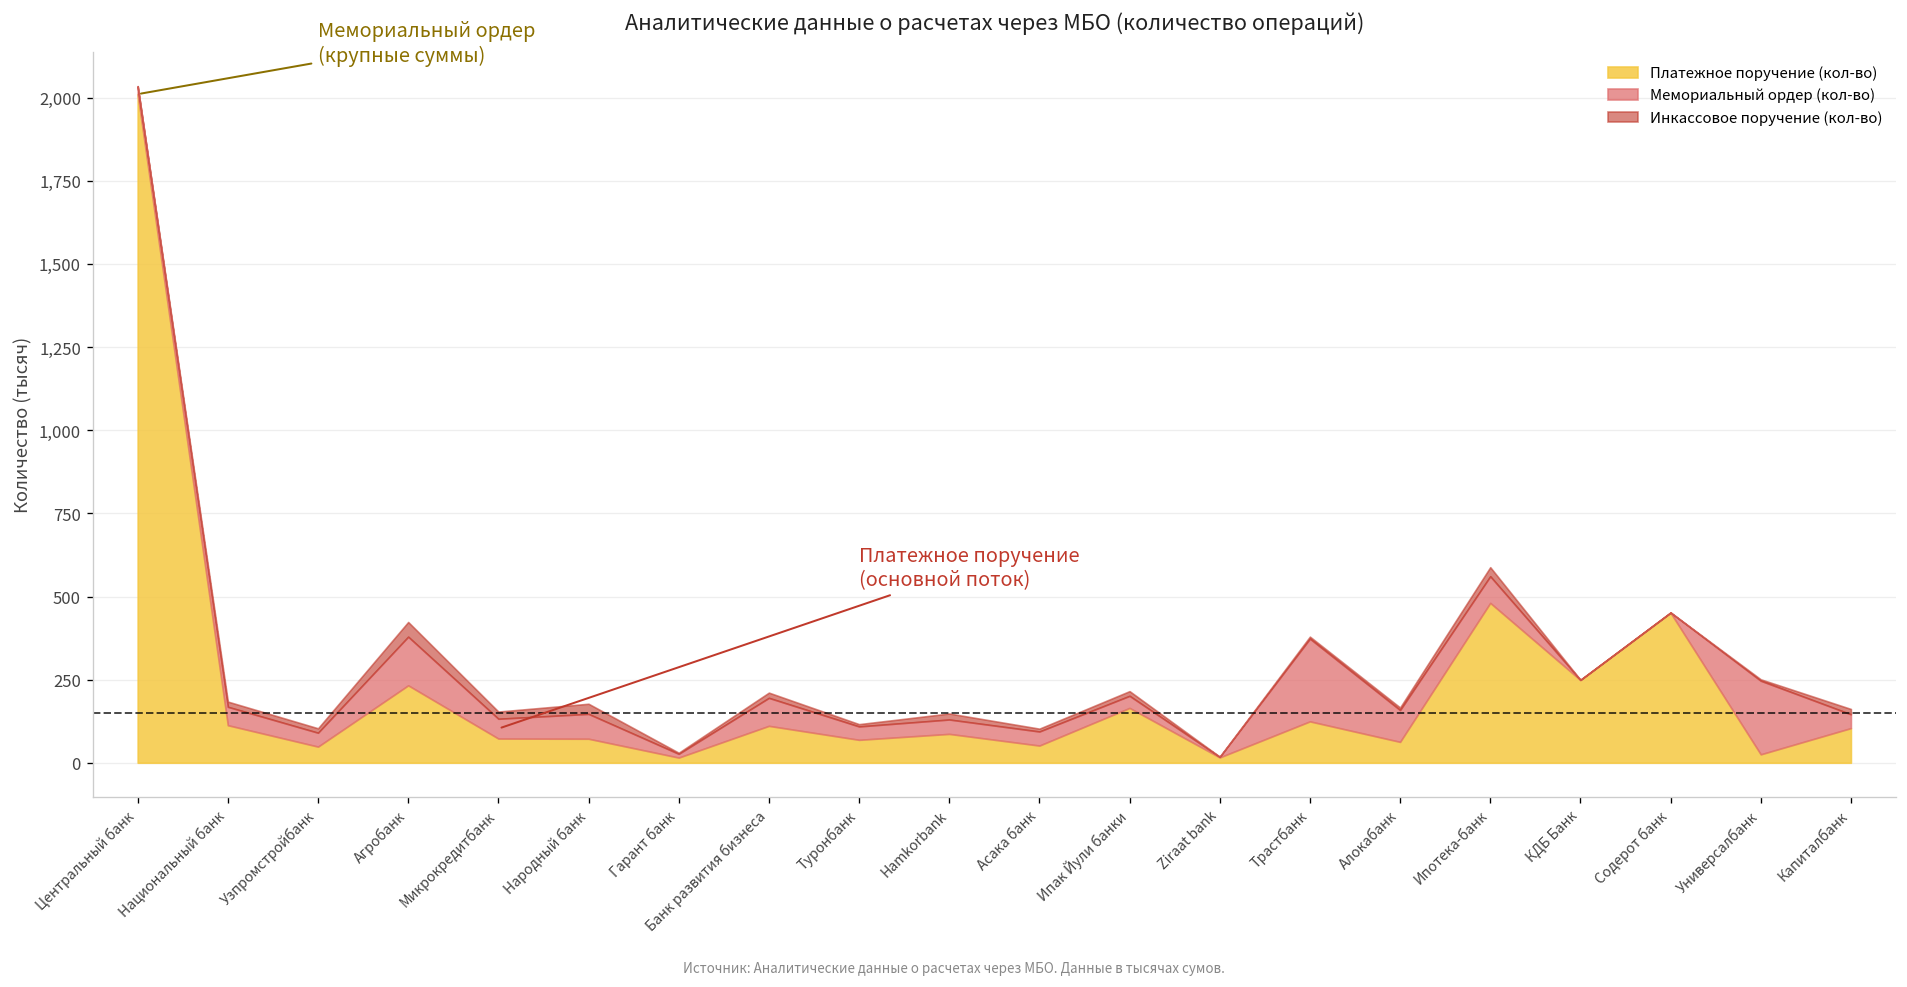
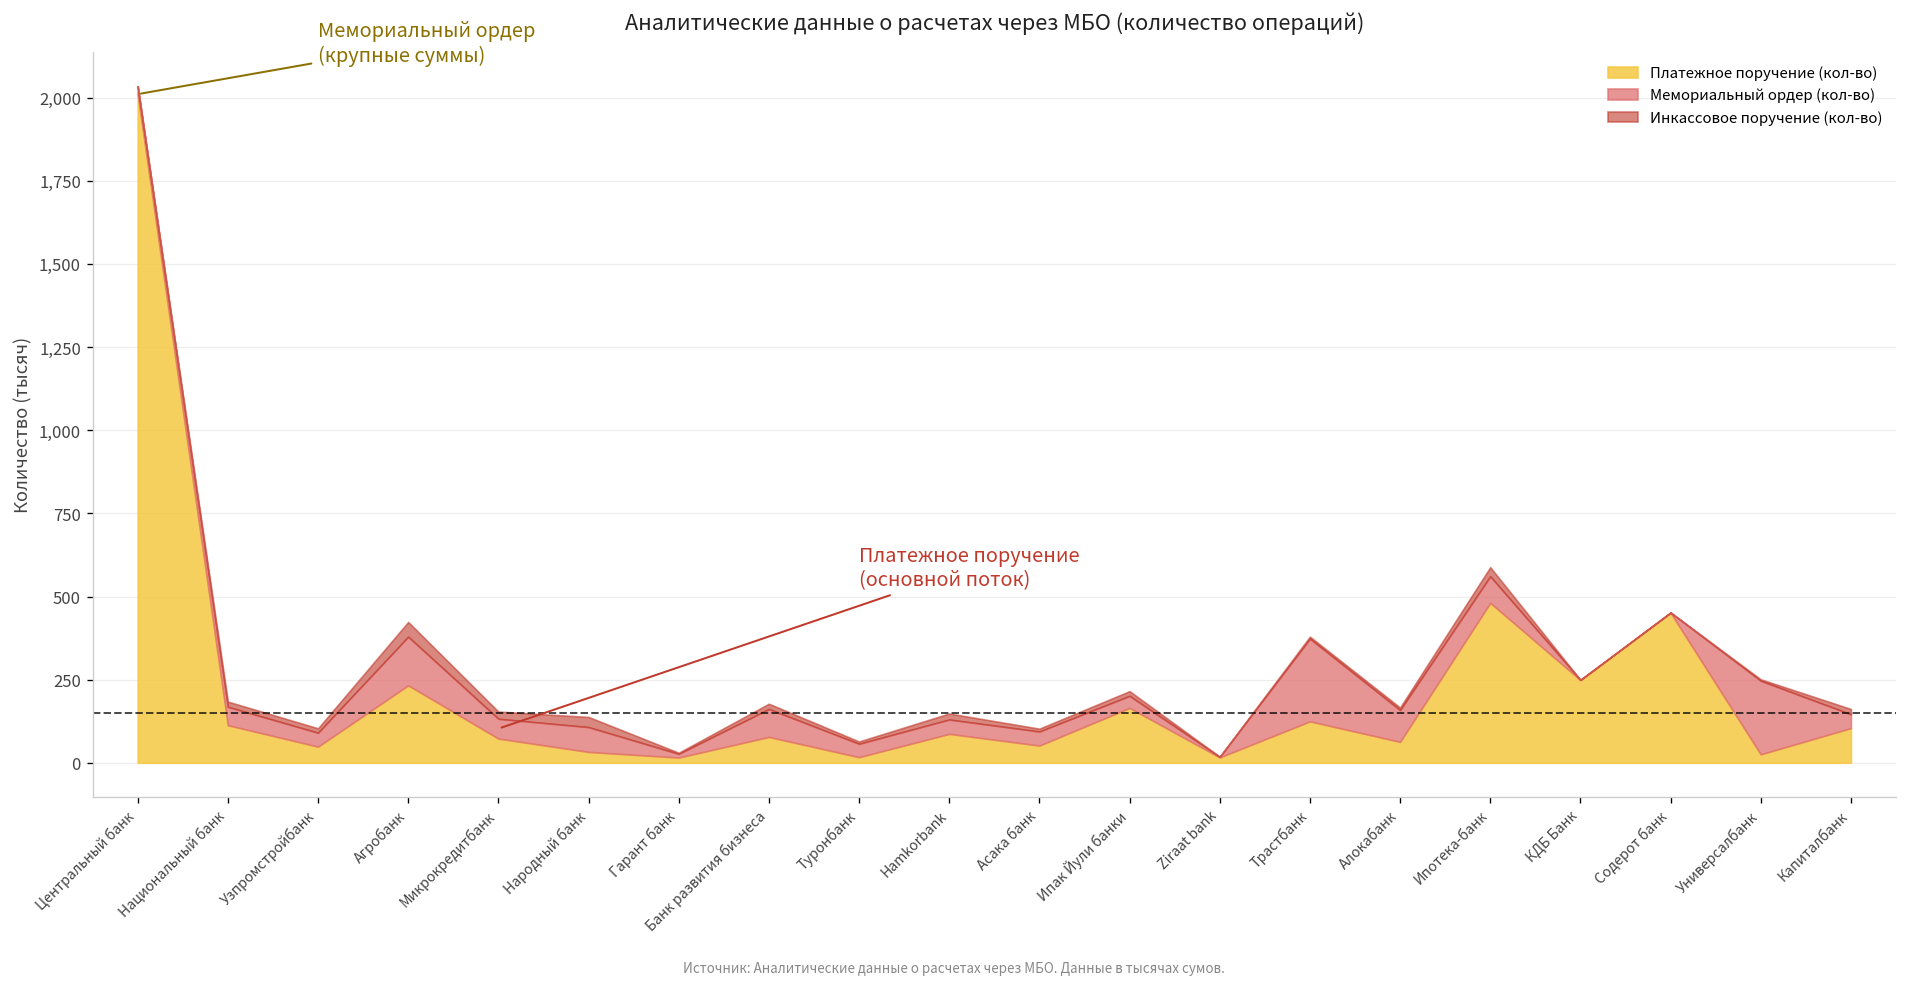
Платежное поручение (кол-во), Народный банк: 70 -> 30
Платежное поручение (кол-во), Банк развития бизнеса: 110 -> 80
Платежное поручение (кол-во), Туронбанк: 70 -> 20
